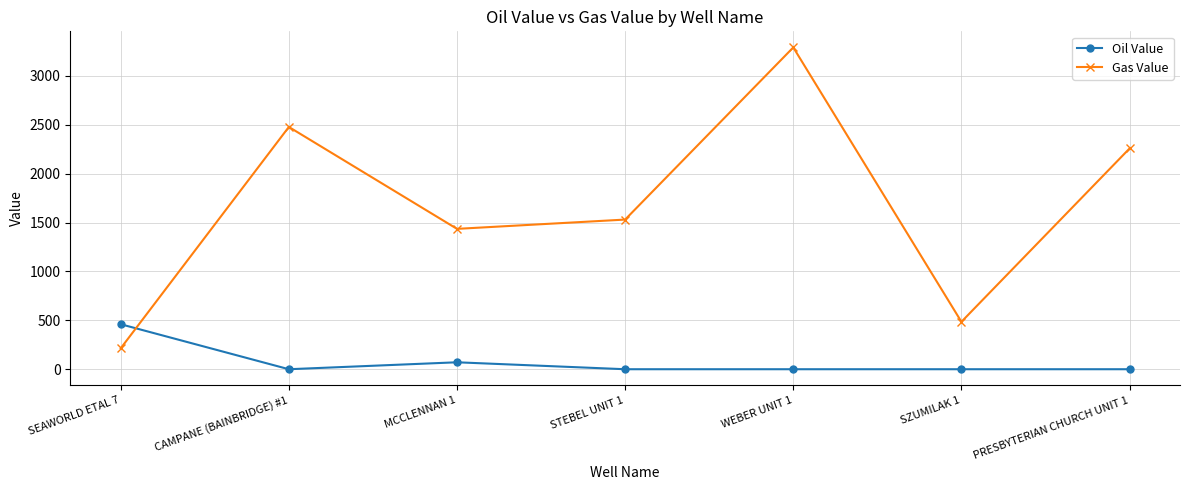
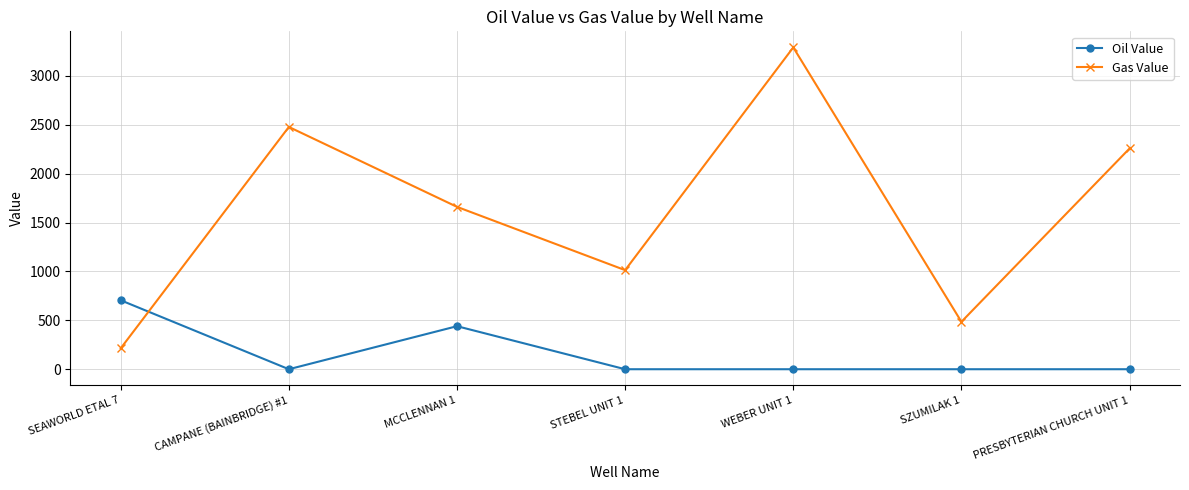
Oil Value, SEAWORLD ETAL 7: 500 -> 700
Oil Value, MCCLENNAN 1: 100 -> 400
Gas Value, MCCLENNAN 1: 1400 -> 1700
Gas Value, STEBEL UNIT 1: 1500 -> 1000
